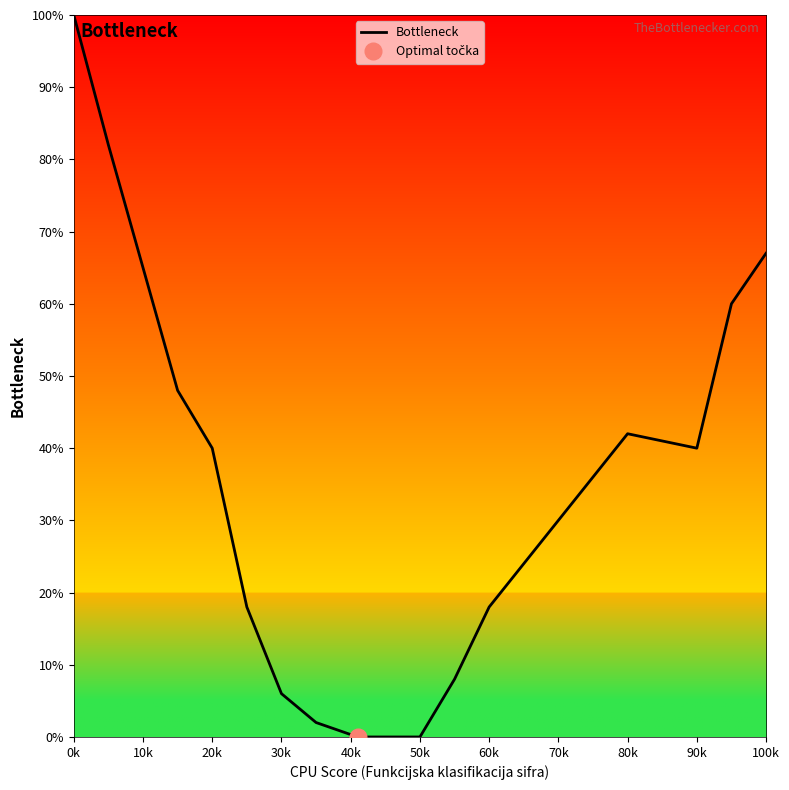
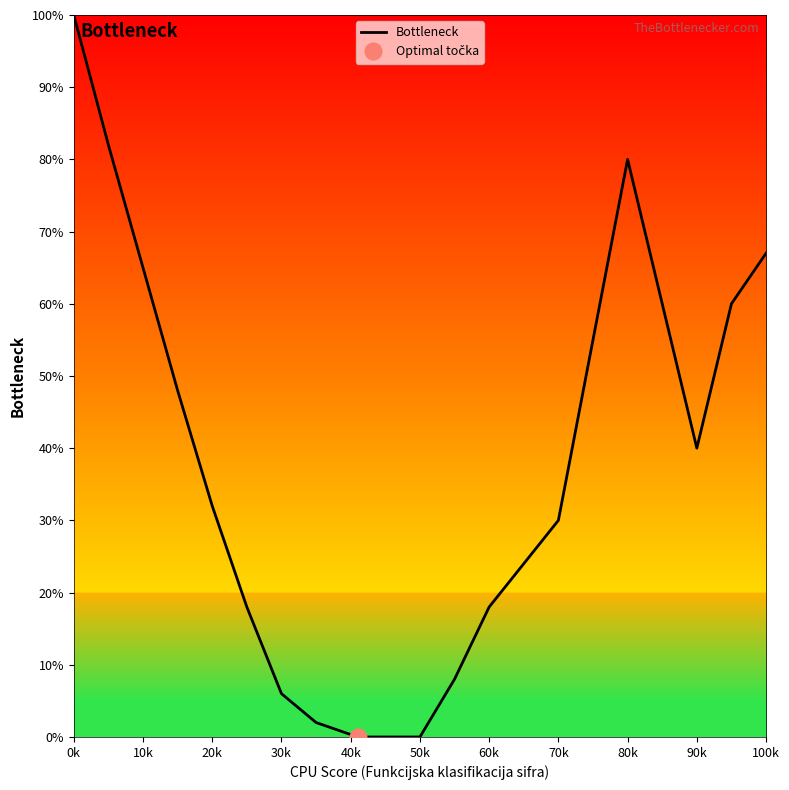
Bottleneck, 20k: 40% -> 32%
Bottleneck, 80k: 42% -> 80%
